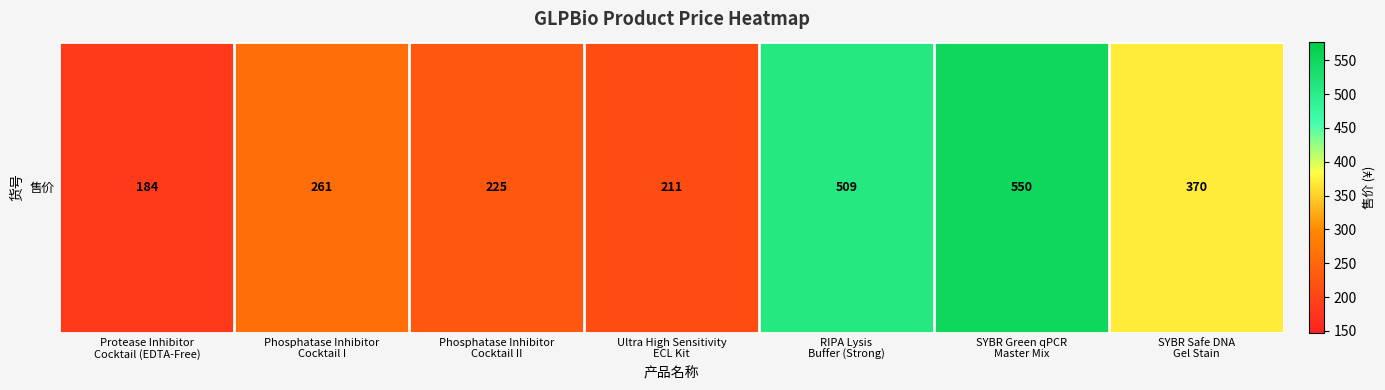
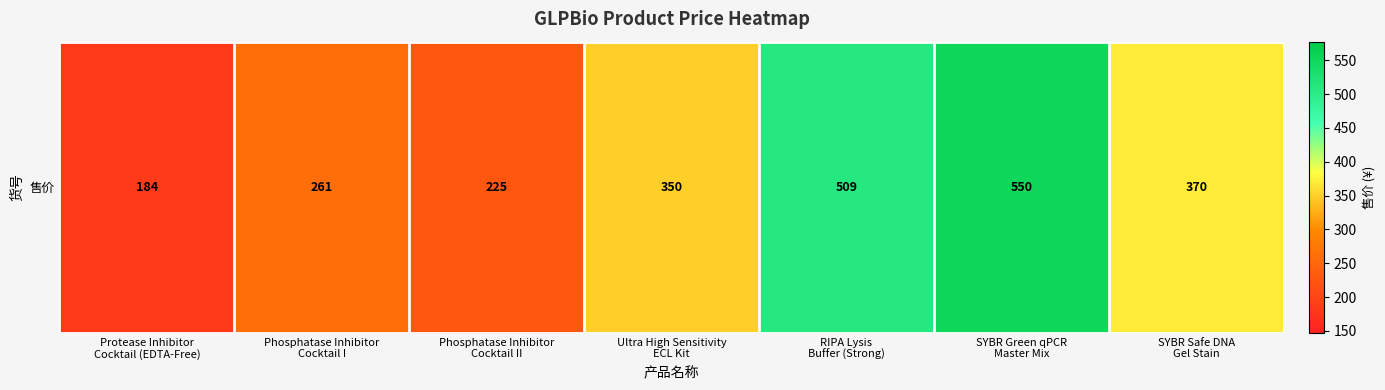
售价, Ultra High Sensitivity ECL Kit: 211 -> 350
